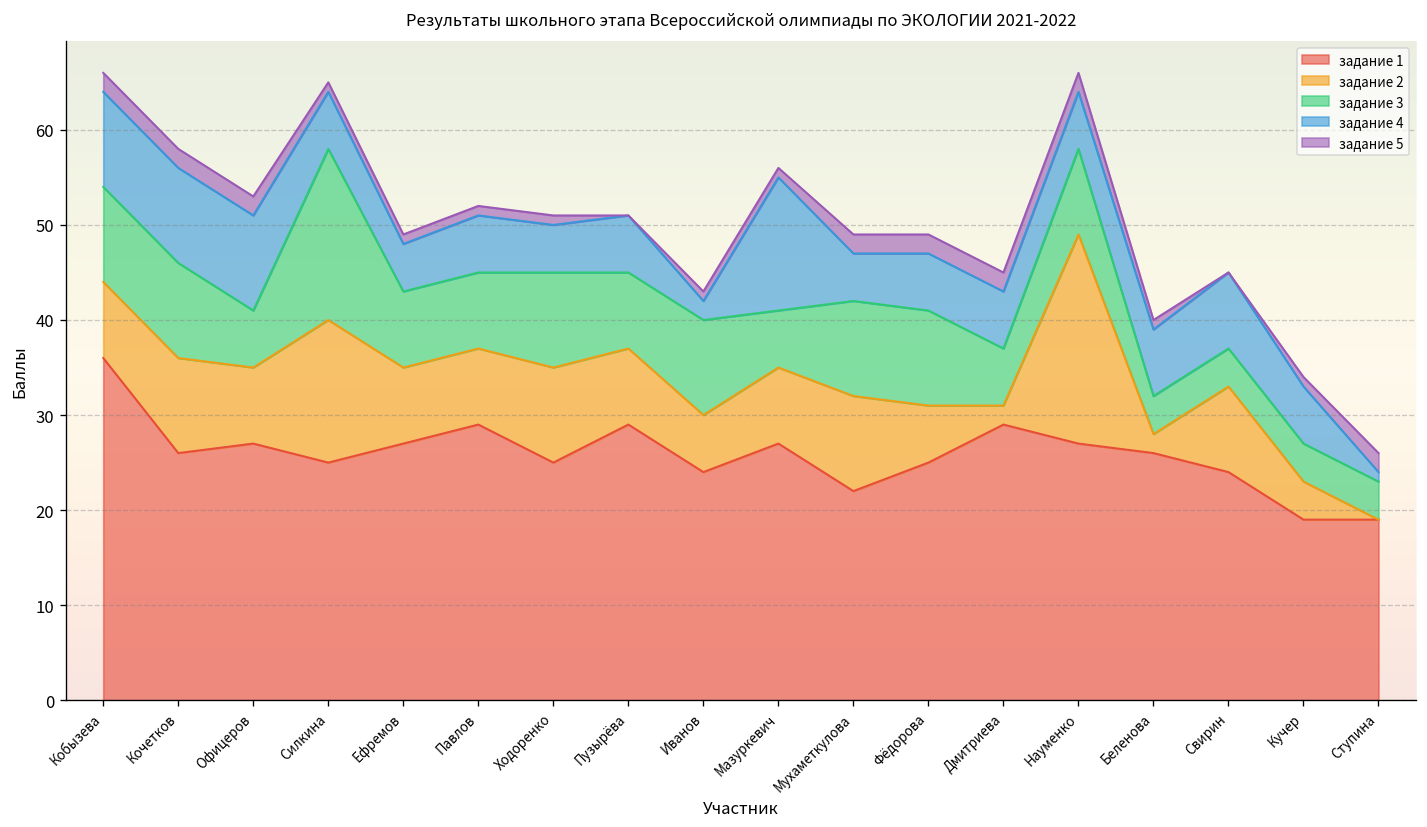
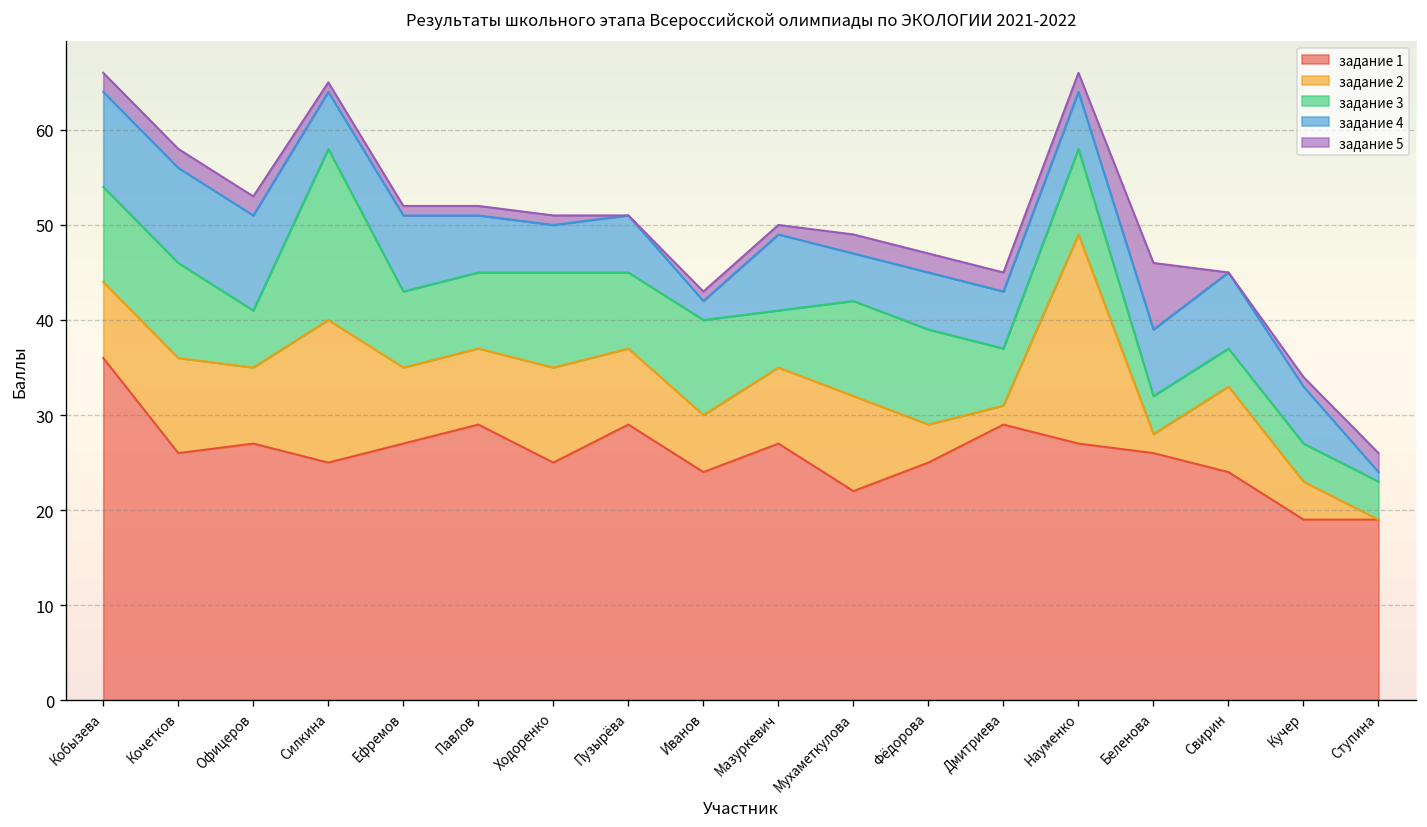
задание 4, Ефремов: 5 -> 8
задание 4, Мазуркевич: 14 -> 8
задание 2, Фёдорова: 6 -> 4
задание 5, Беленова: 1 -> 7
